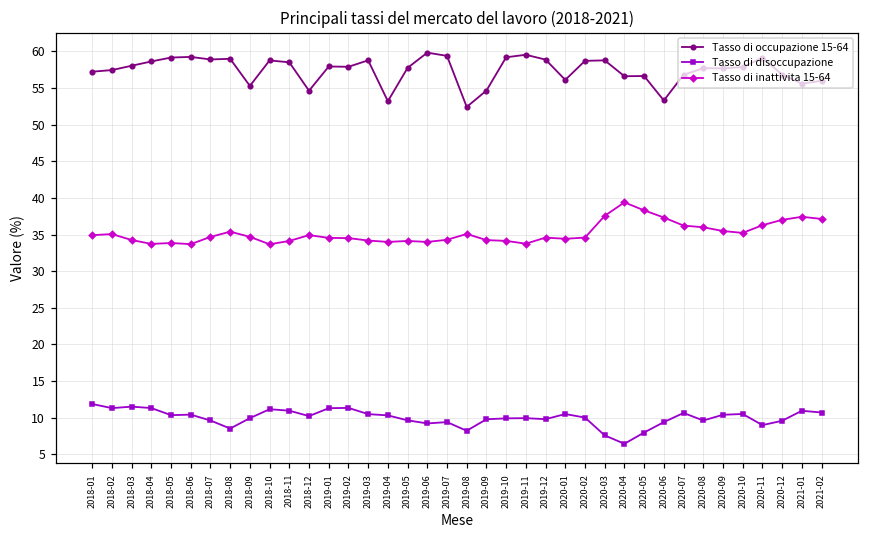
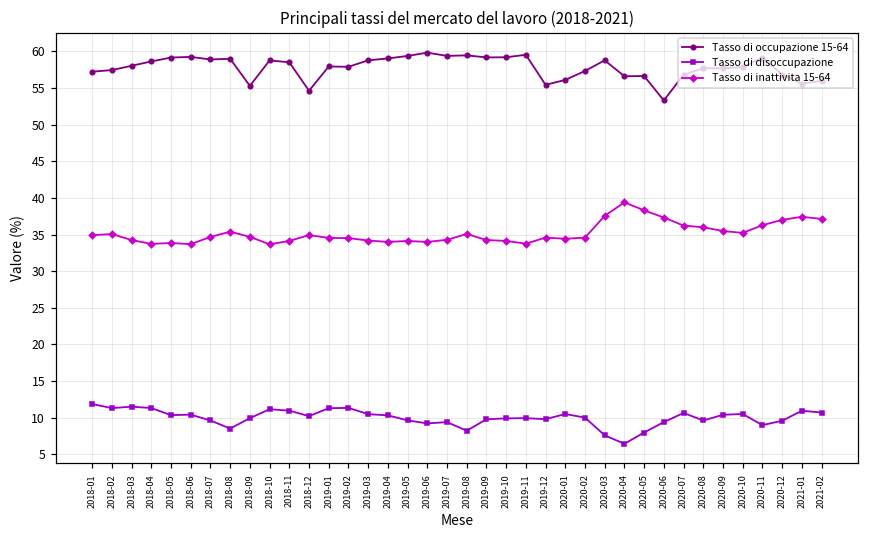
Tasso di occupazione 15-64, 2019-04: 53 -> 59
Tasso di occupazione 15-64, 2019-05: 58 -> 59
Tasso di occupazione 15-64, 2019-08: 52 -> 59
Tasso di occupazione 15-64, 2019-09: 55 -> 59
Tasso di occupazione 15-64, 2019-12: 59 -> 55
Tasso di occupazione 15-64, 2020-02: 59 -> 57
